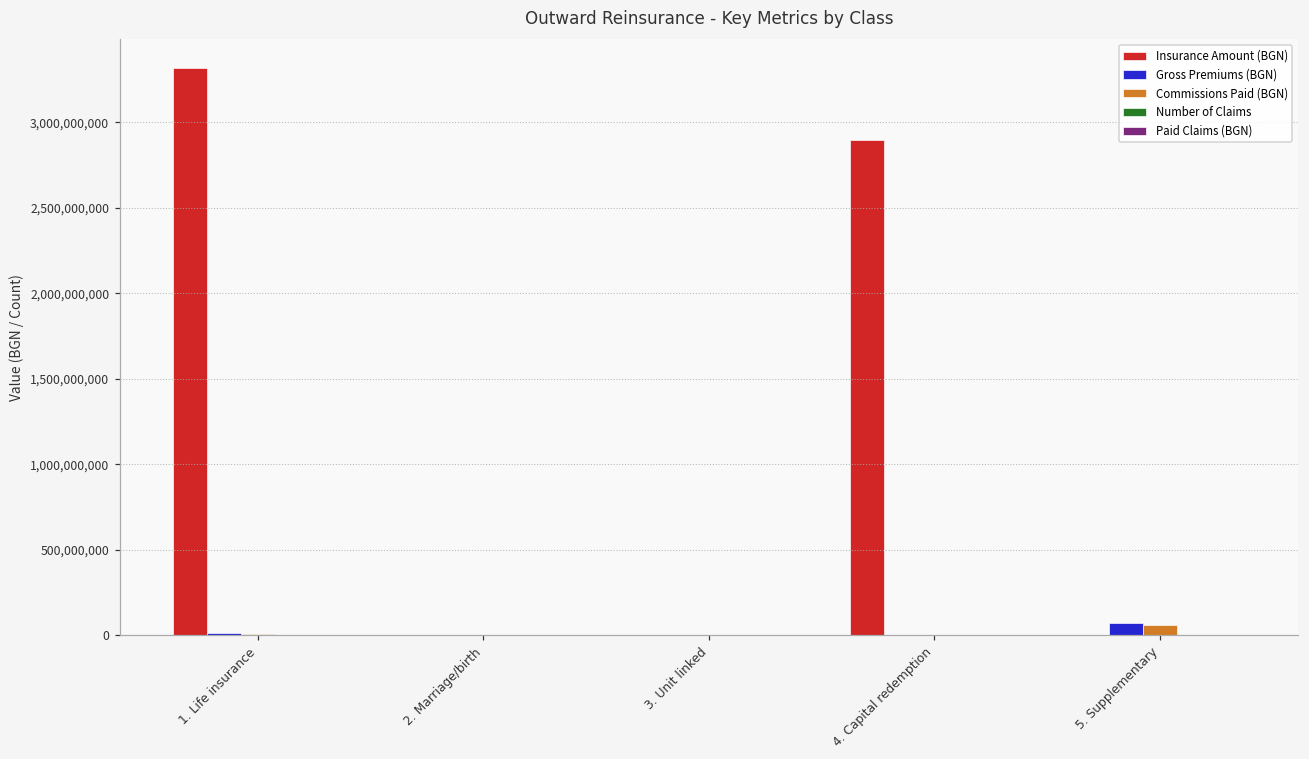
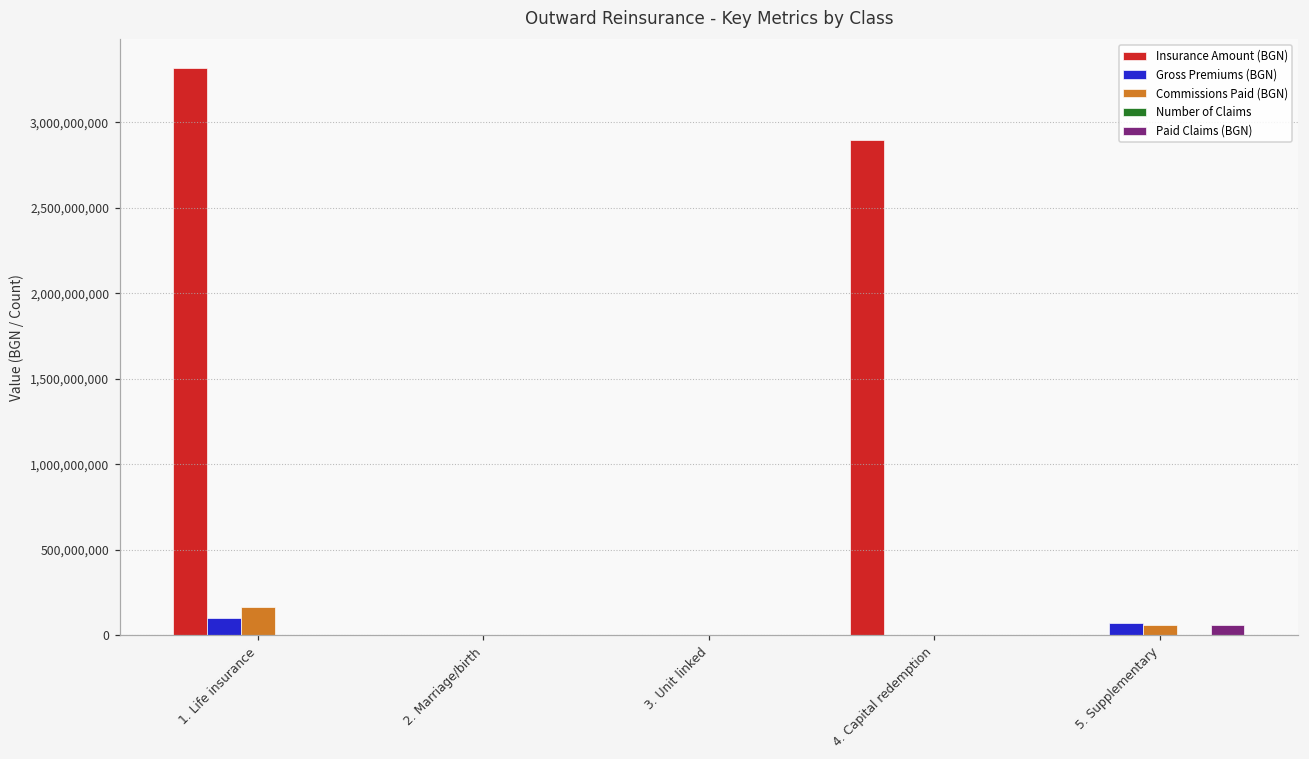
Gross Premiums (BGN), 1. Life insurance: 10,000,000 -> 100,000,000
Commissions Paid (BGN), 1. Life insurance: 10,000,000 -> 160,000,000
Paid Claims (BGN), 5. Supplementary: 0 -> 60,000,000
